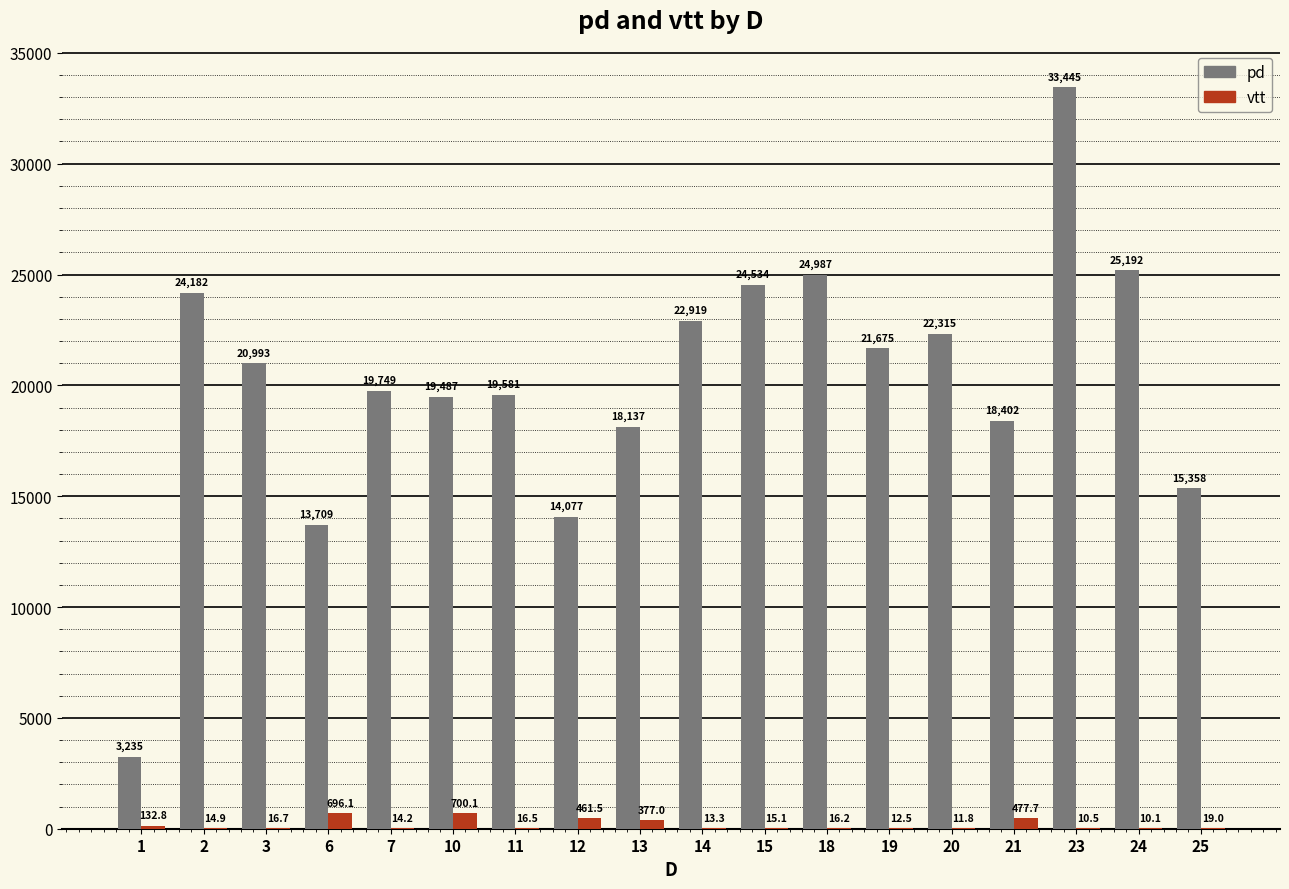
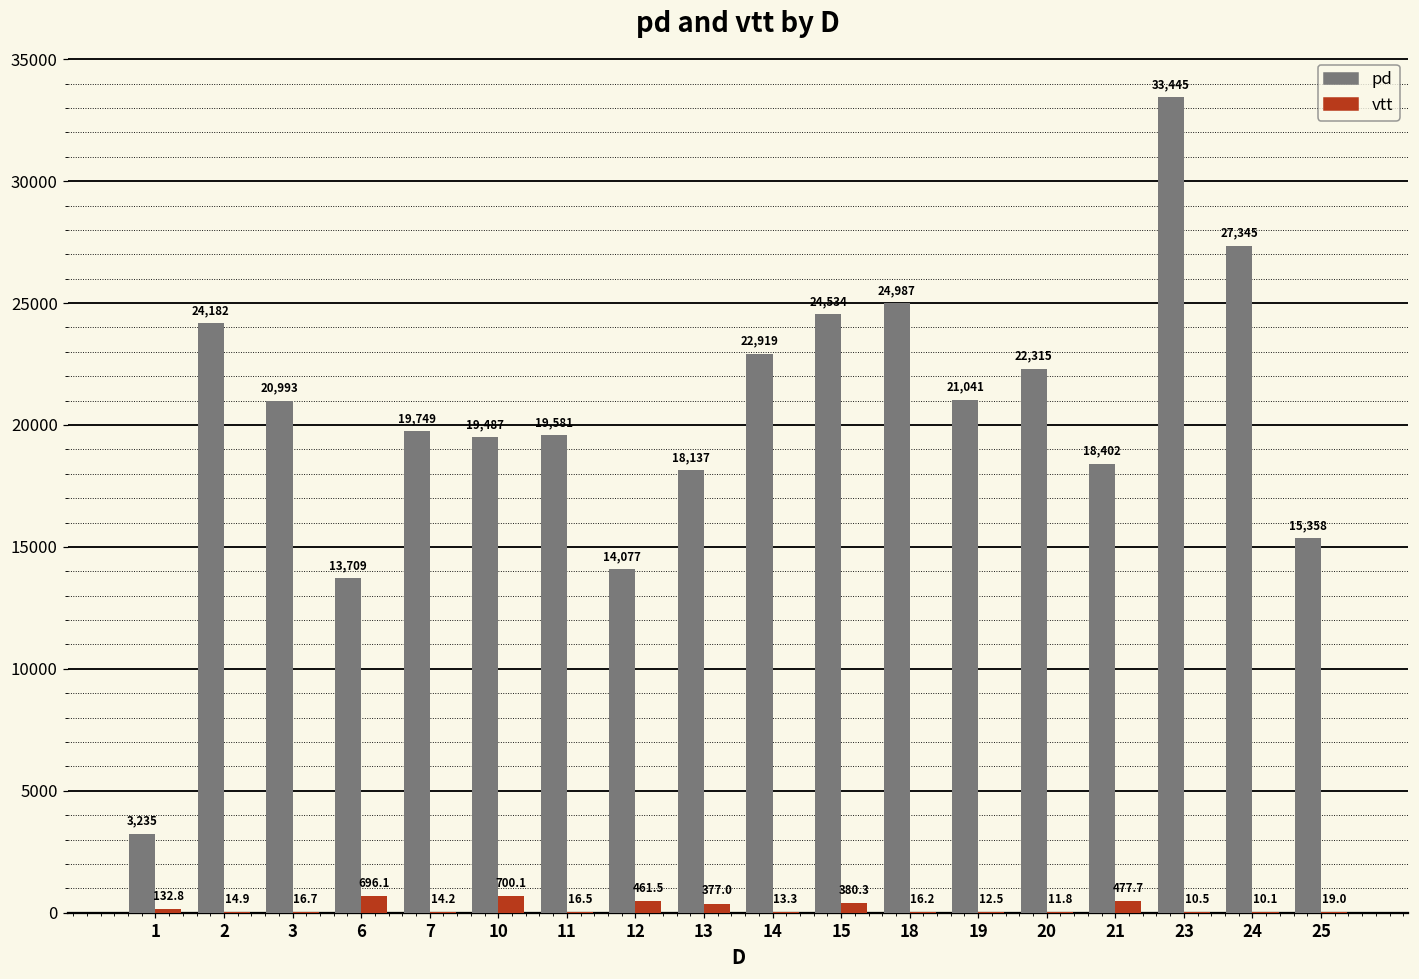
vtt, 15: 15.1 -> 380.3
pd, 19: 21,675 -> 21,041
pd, 24: 25,192 -> 27,345
